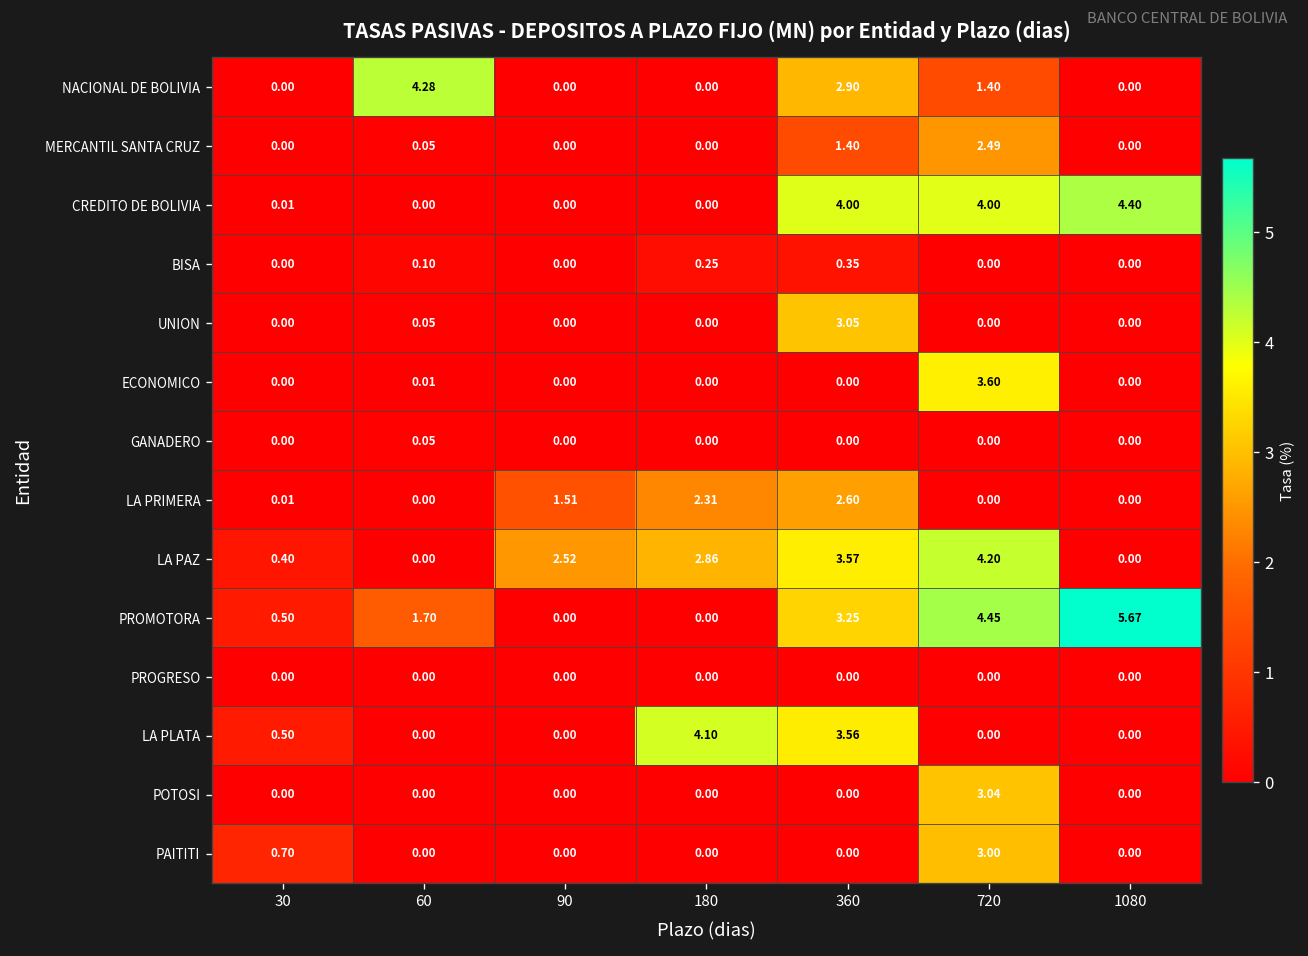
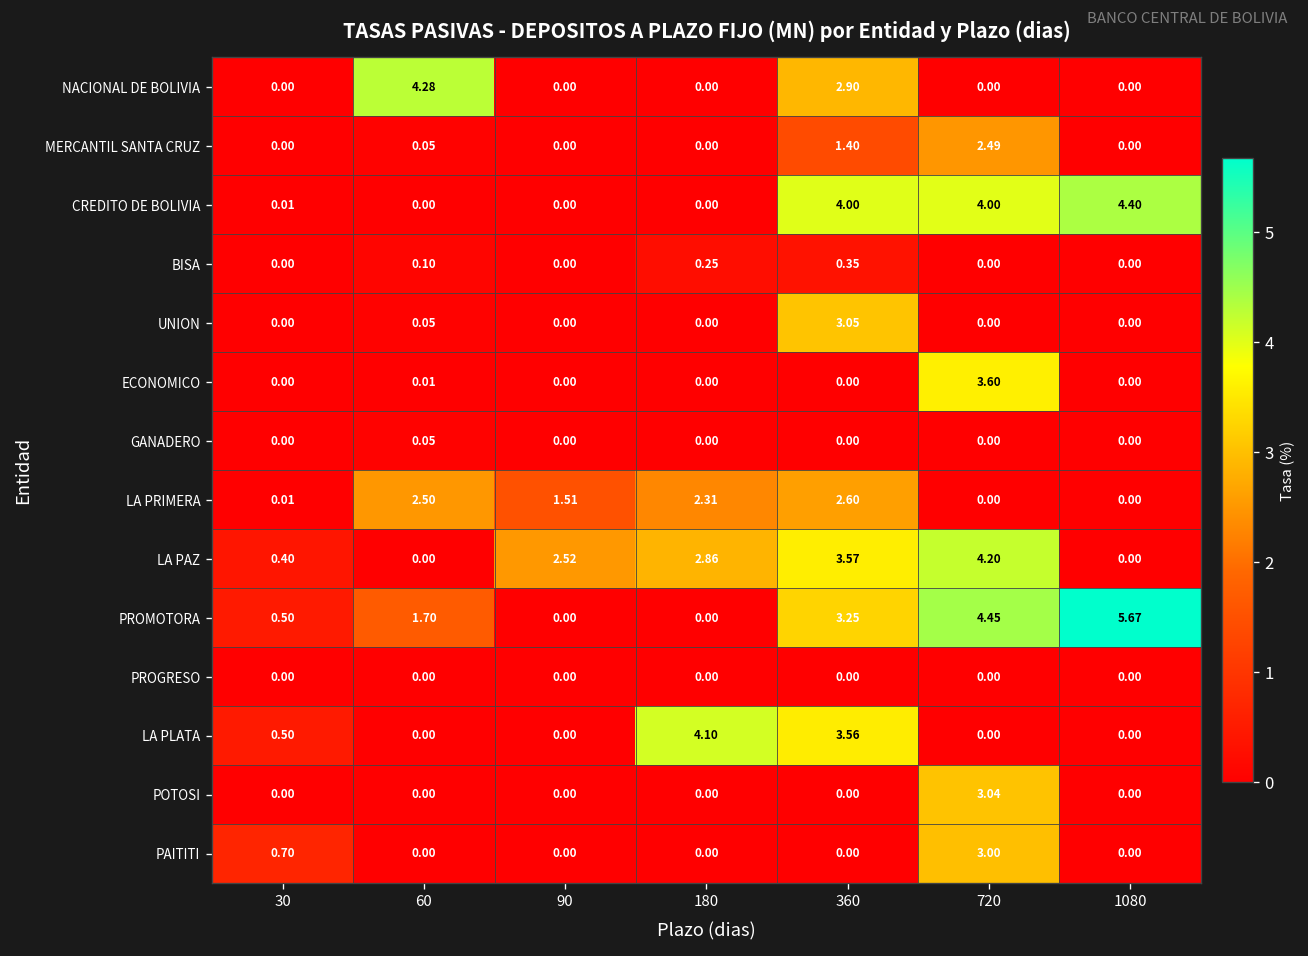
NACIONAL DE BOLIVIA, 720: 1.40 -> 0.00
LA PRIMERA, 60: 0.00 -> 2.50
